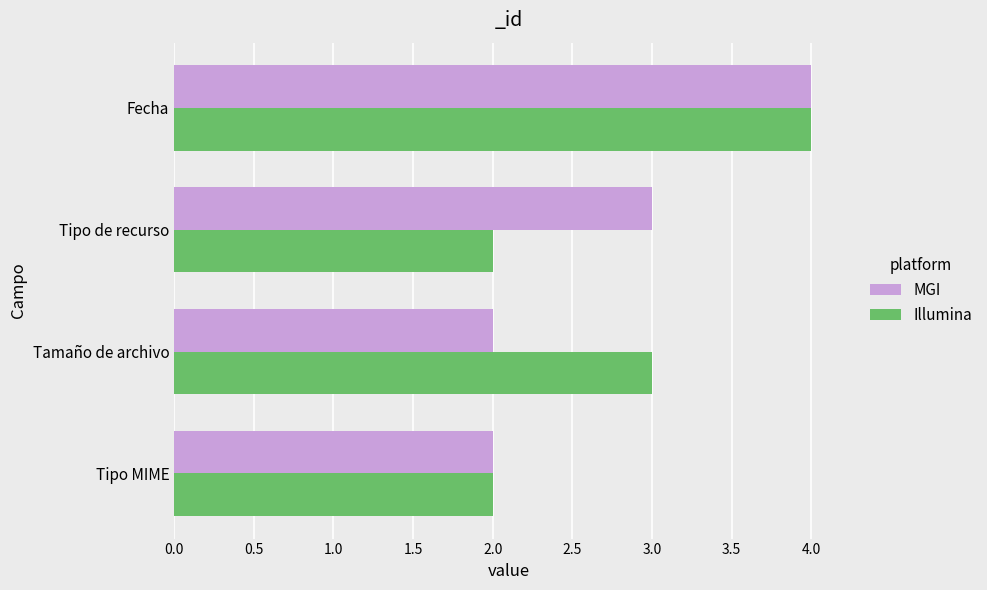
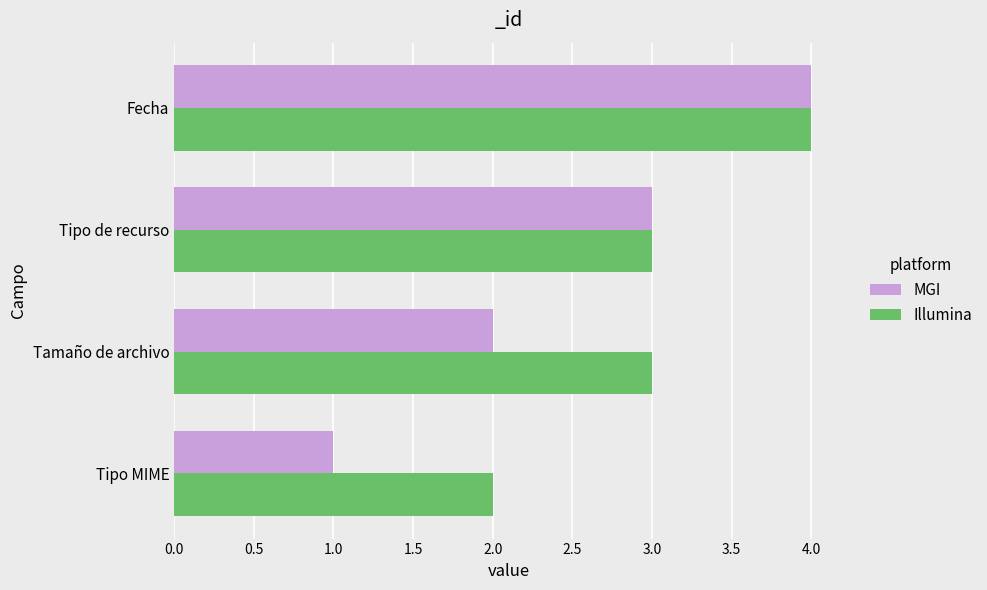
Illumina, Tipo de recurso: 2 -> 3
MGI, Tipo MIME: 2 -> 1
